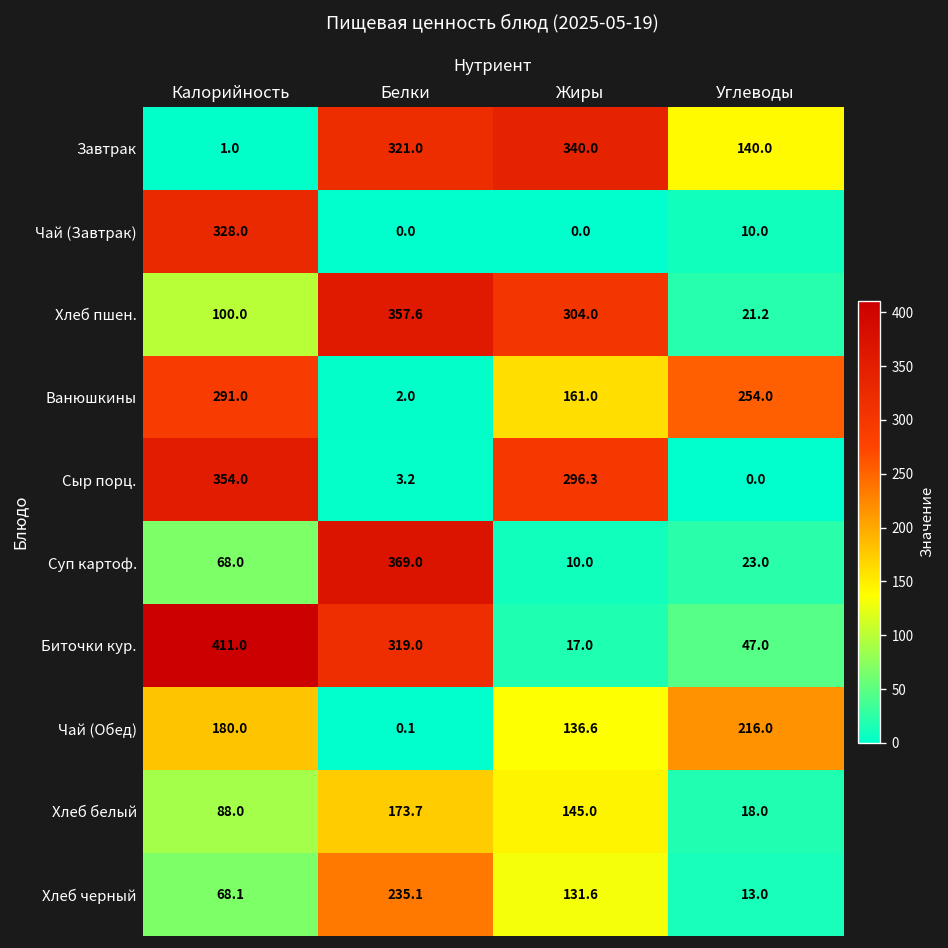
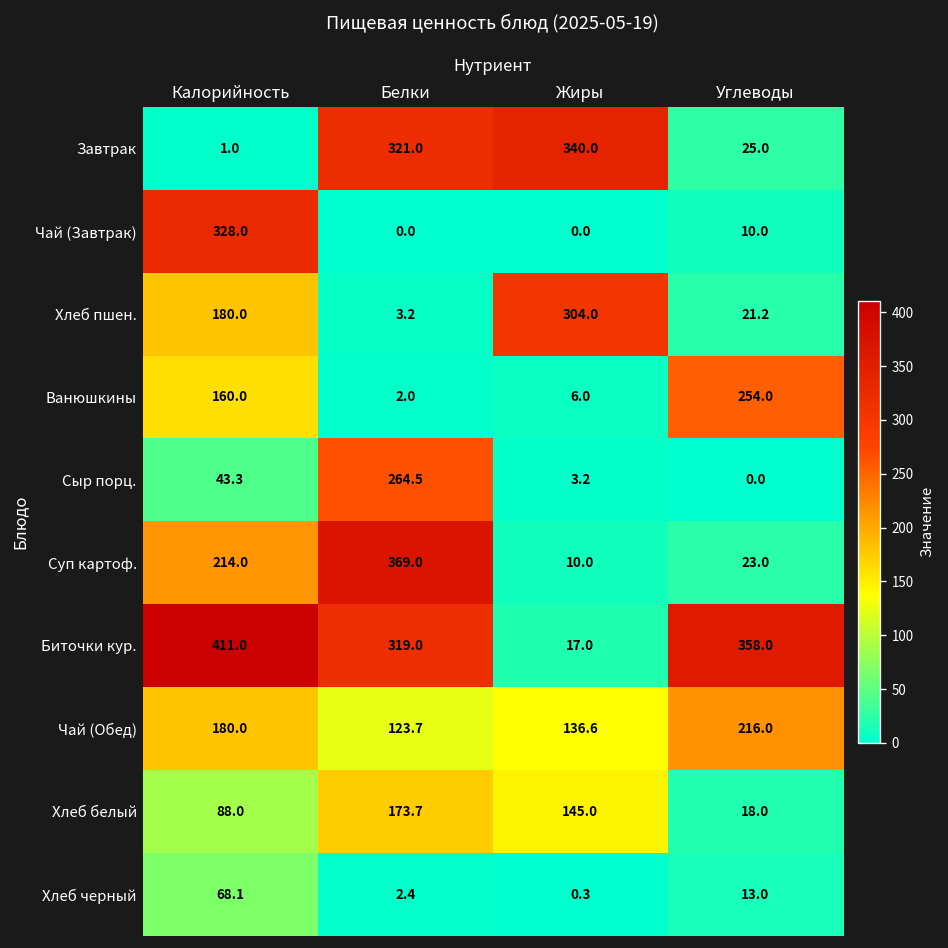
Завтрак, Углеводы: 140.0 -> 25.0
Хлеб пшен., Калорийность: 100.0 -> 180.0
Хлеб пшен., Белки: 357.6 -> 3.2
Ванюшкины, Калорийность: 291.0 -> 160.0
Ванюшкины, Жиры: 161.0 -> 6.0
Сыр порц., Калорийность: 354.0 -> 43.3
Сыр порц., Белки: 3.2 -> 264.5
Сыр порц., Жиры: 296.3 -> 3.2
Суп картоф., Калорийность: 68.0 -> 214.0
Биточки кур., Углеводы: 47.0 -> 358.0
Чай (Обед), Белки: 0.1 -> 123.7
Хлеб черный, Белки: 235.1 -> 2.4
Хлеб черный, Жиры: 131.6 -> 0.3
